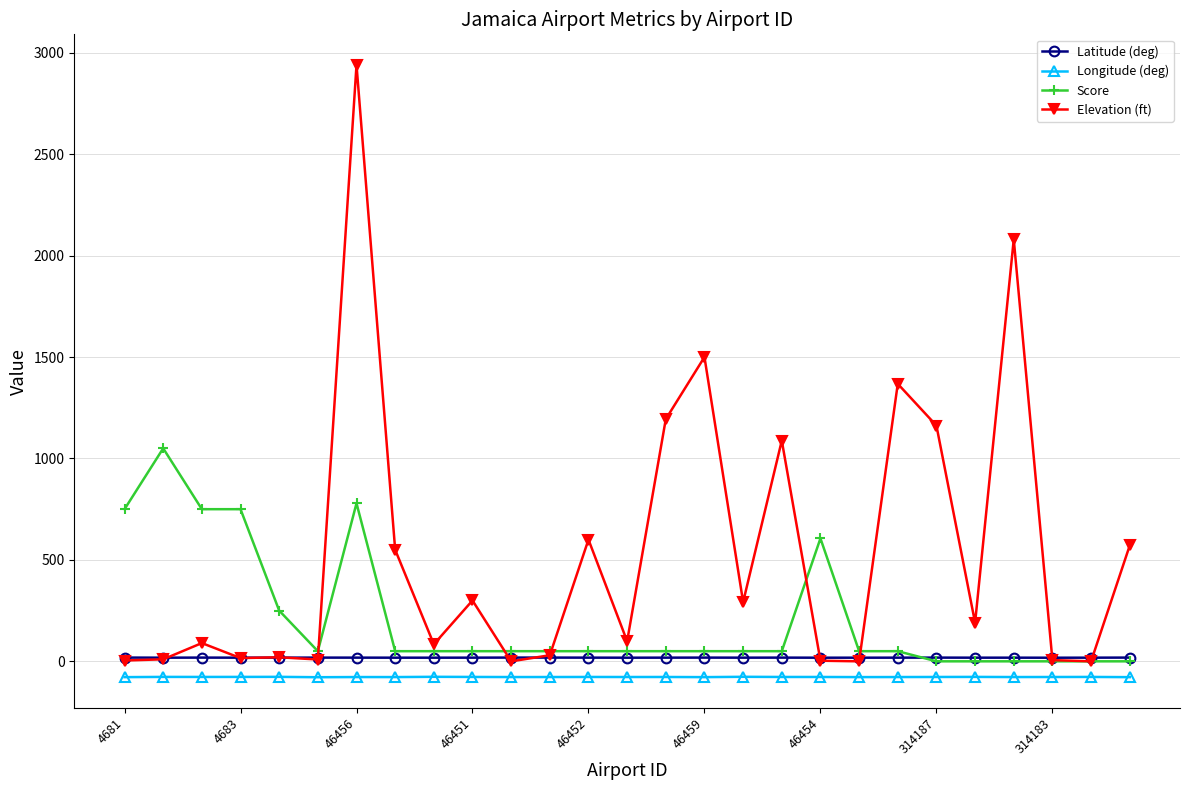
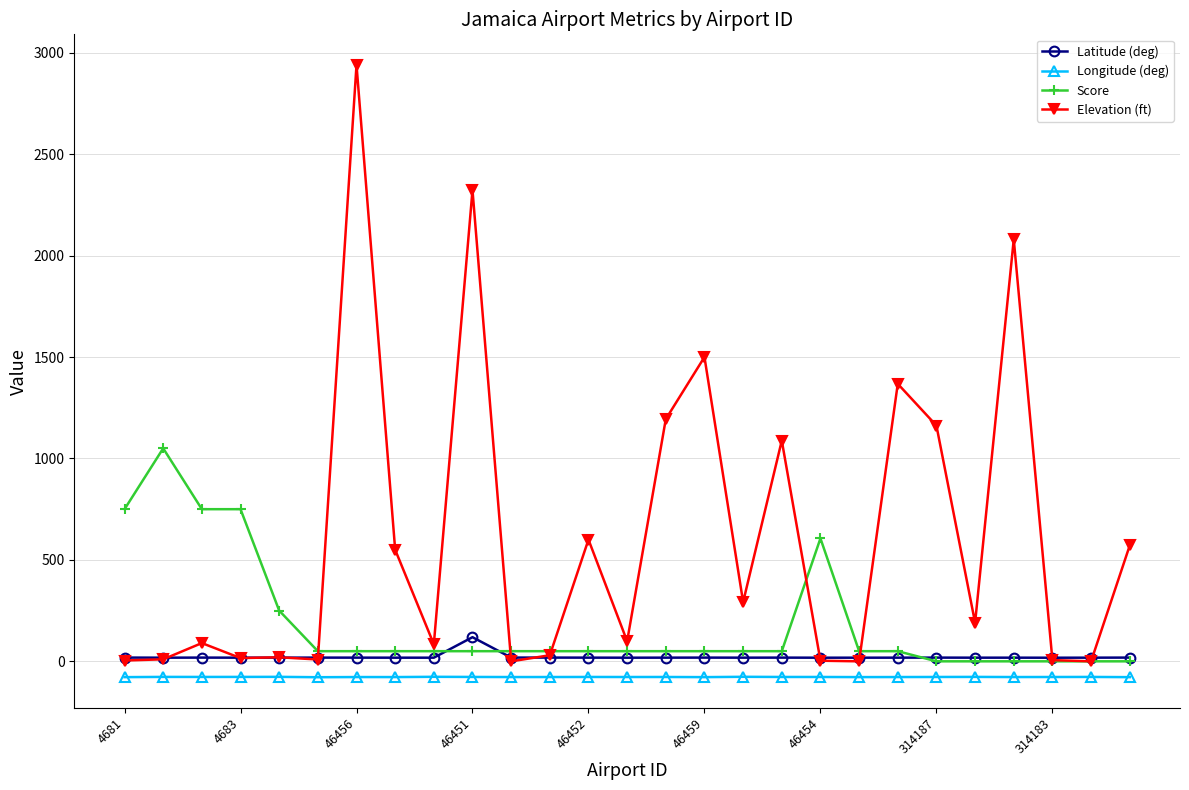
Score, 46456: 780 -> 50
Latitude (deg), 46451: 20 -> 120
Elevation (ft), 46451: 300 -> 2320
